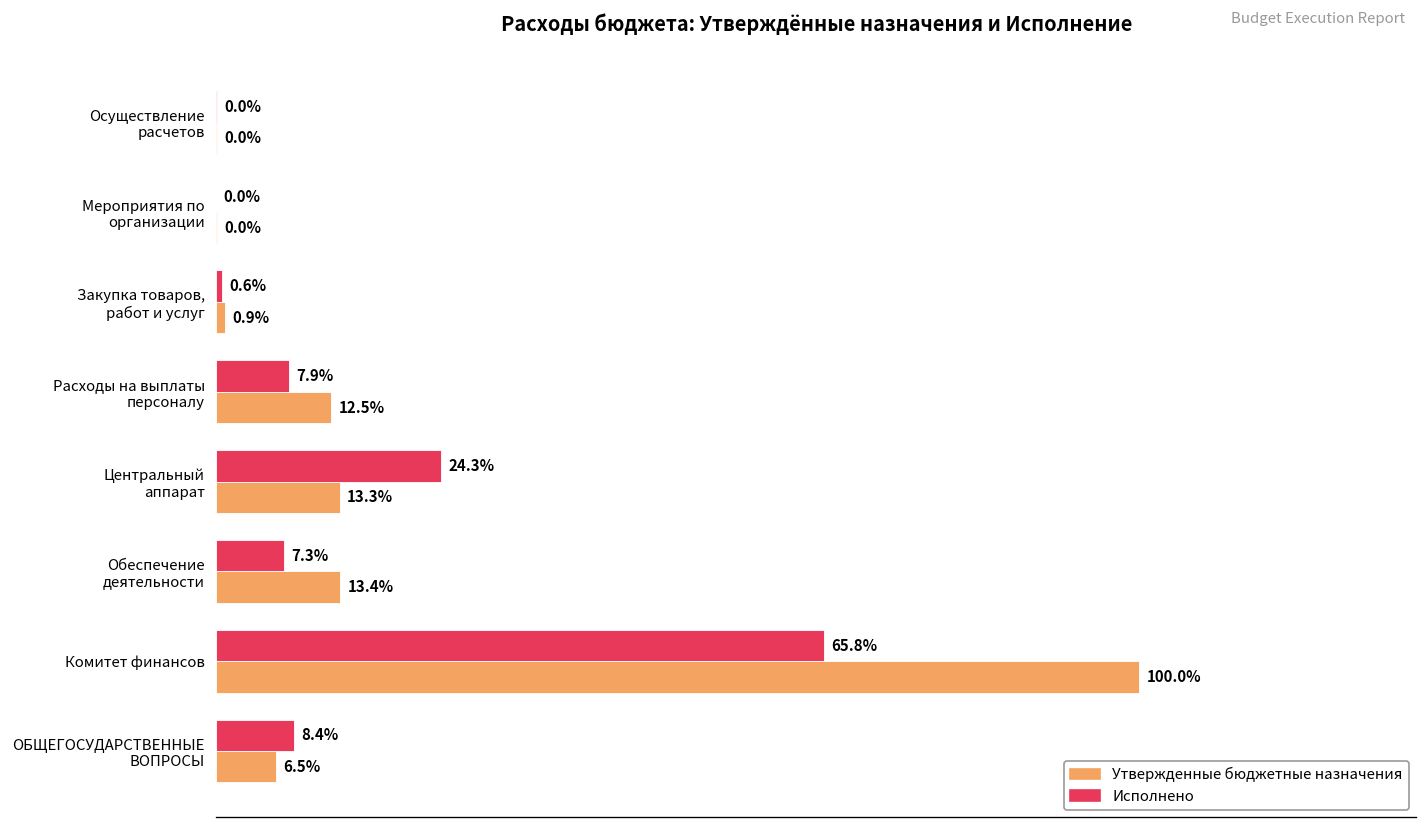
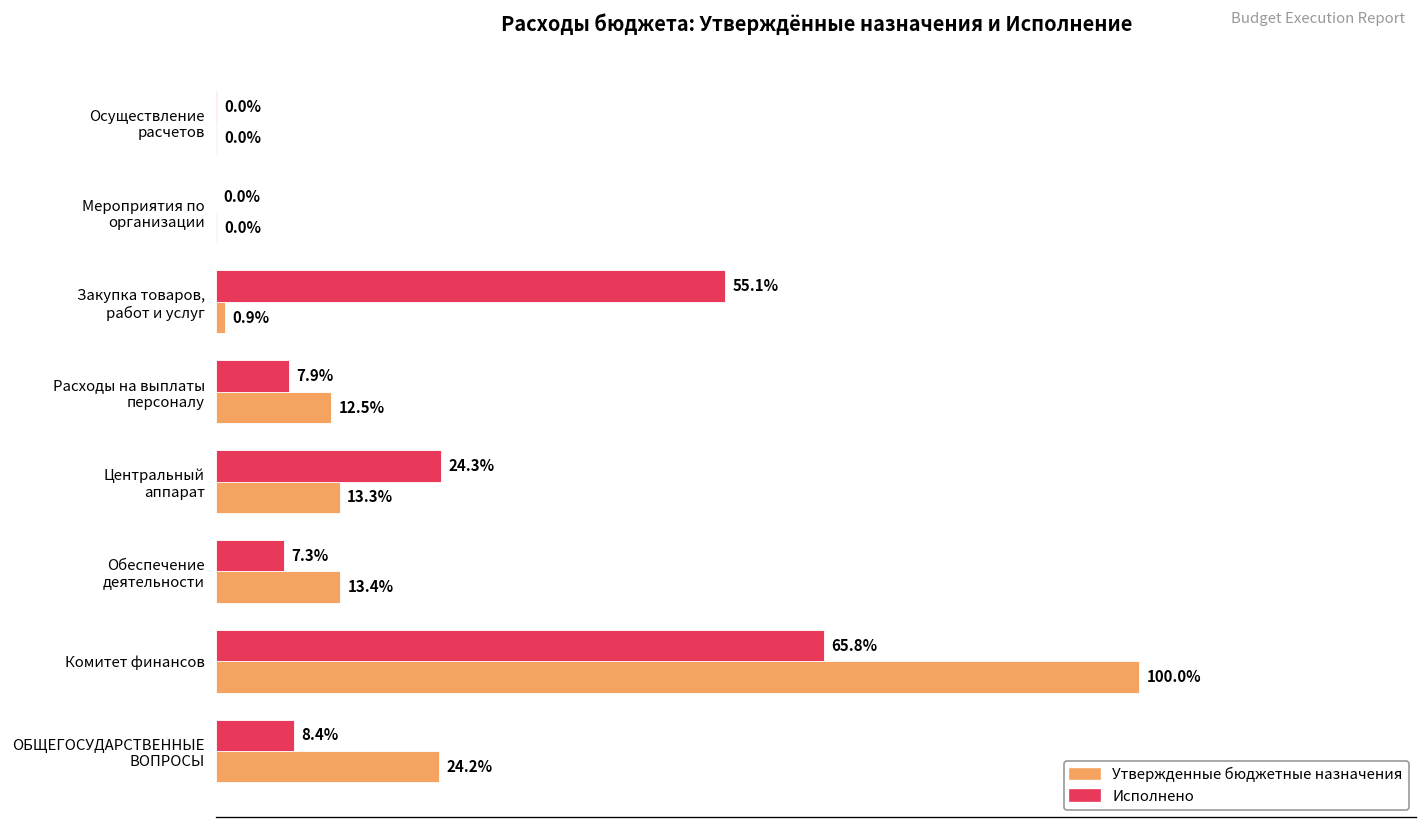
Исполнено, Закупка товаров, работ и услуг: 0.6% -> 55.1%
Утвержденные бюджетные назначения, ОБЩЕГОСУДАРСТВЕННЫЕ ВОПРОСЫ: 6.5% -> 24.2%
